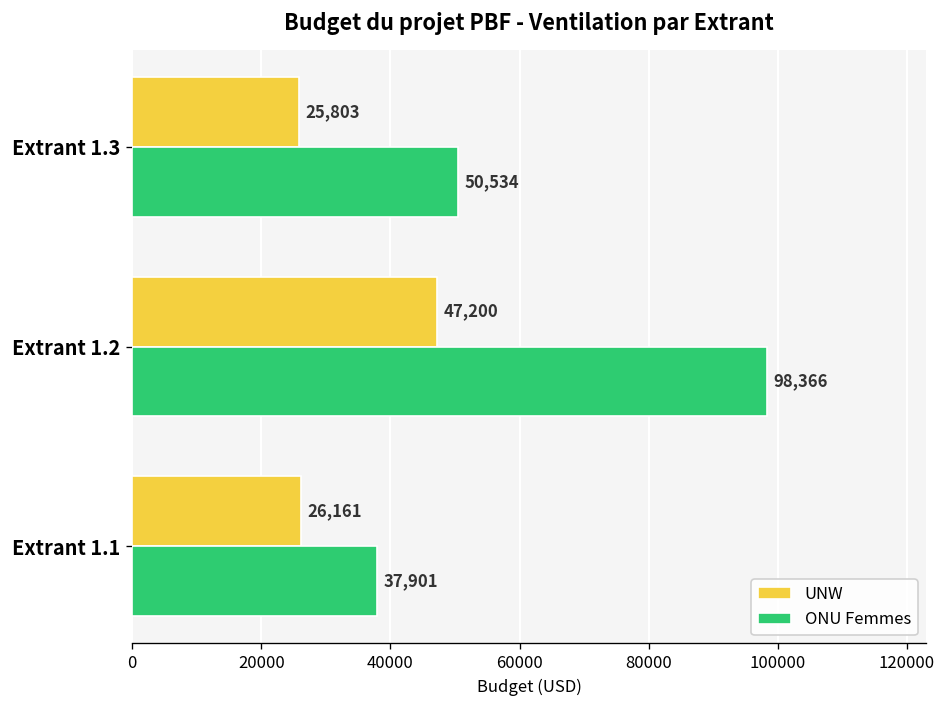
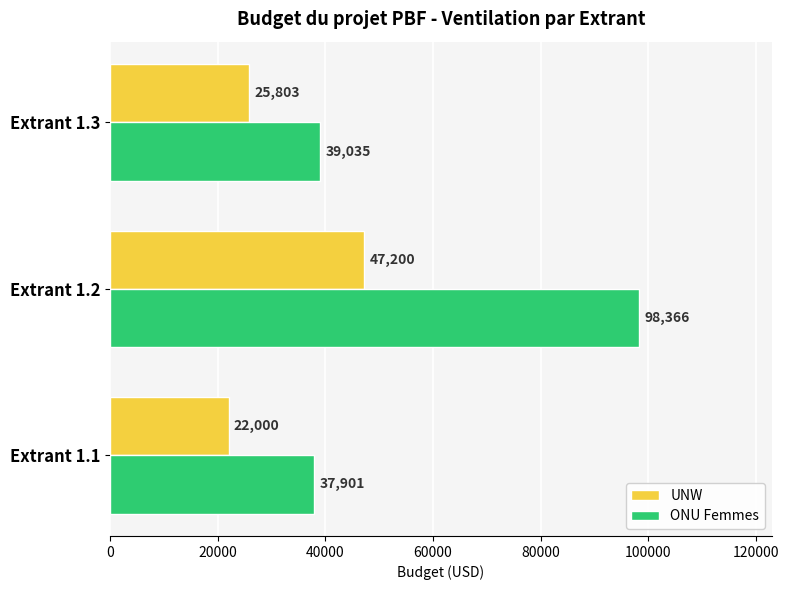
ONU Femmes, Extrant 1.3: 50,534 -> 39,035
UNW, Extrant 1.1: 26,161 -> 22,000
